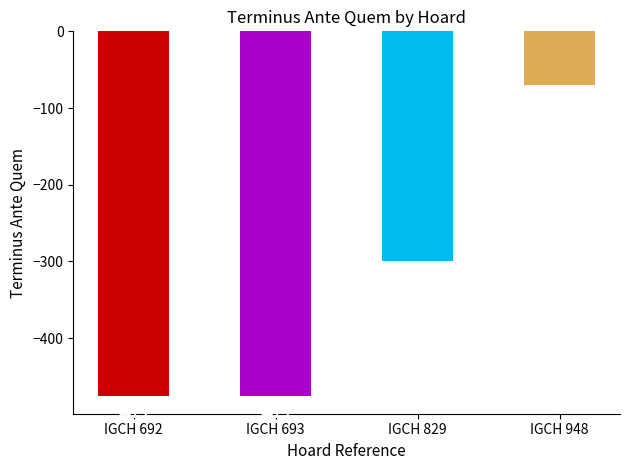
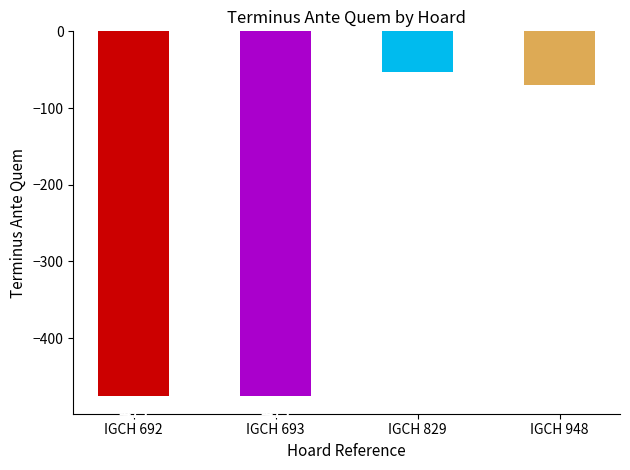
IGCH 829: -300 -> -50
